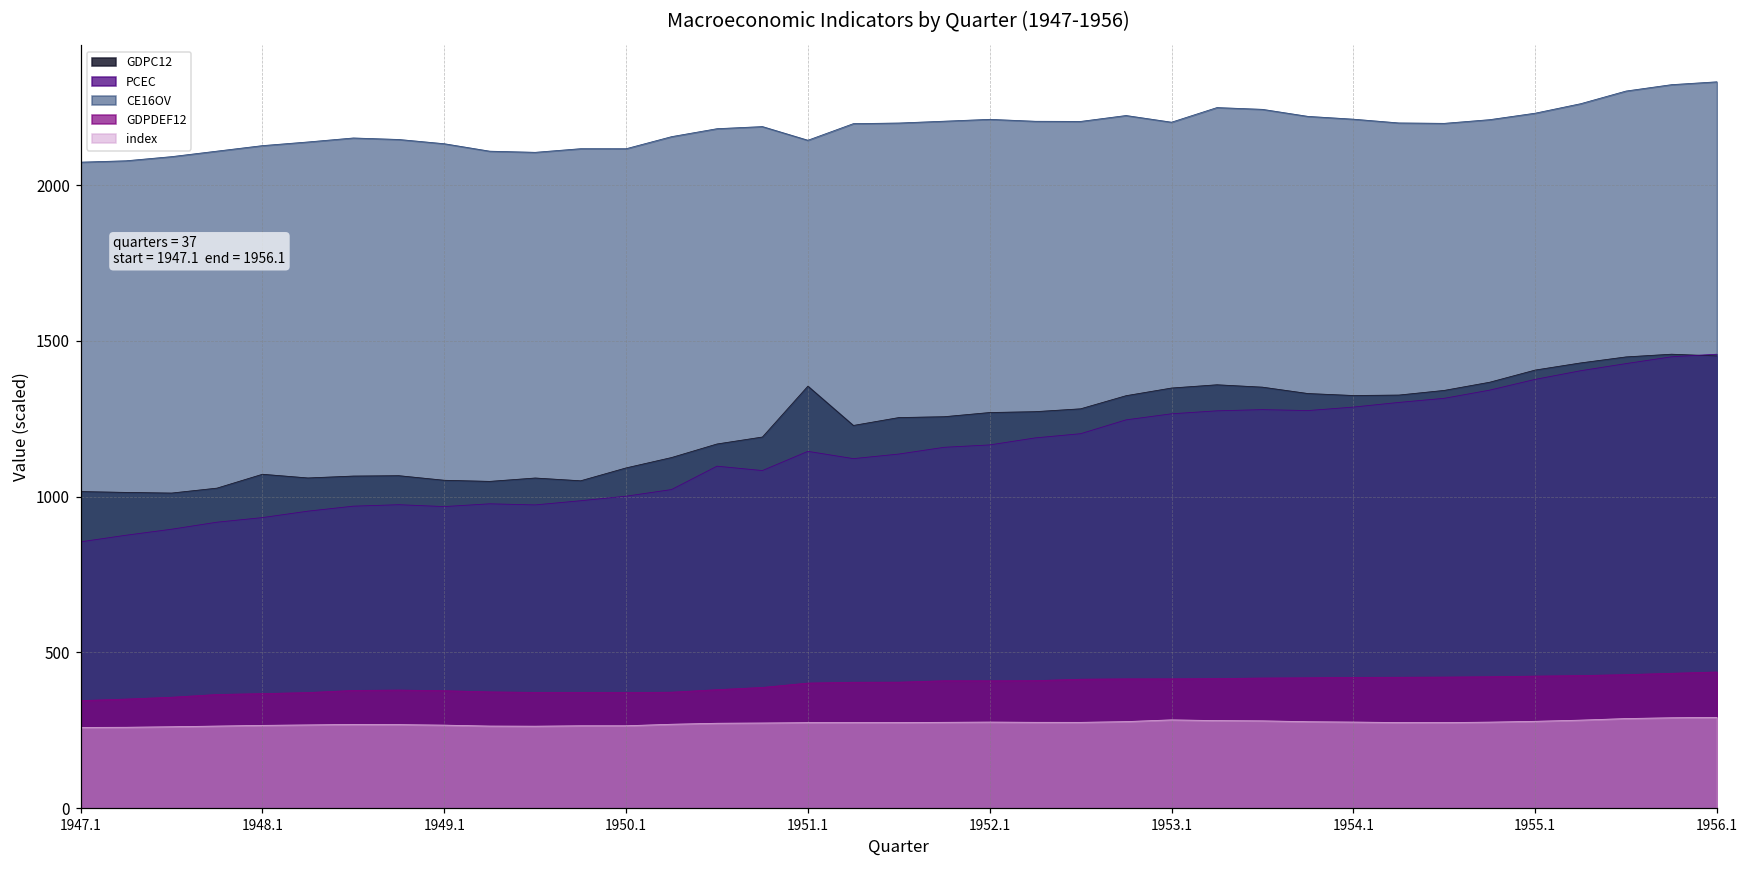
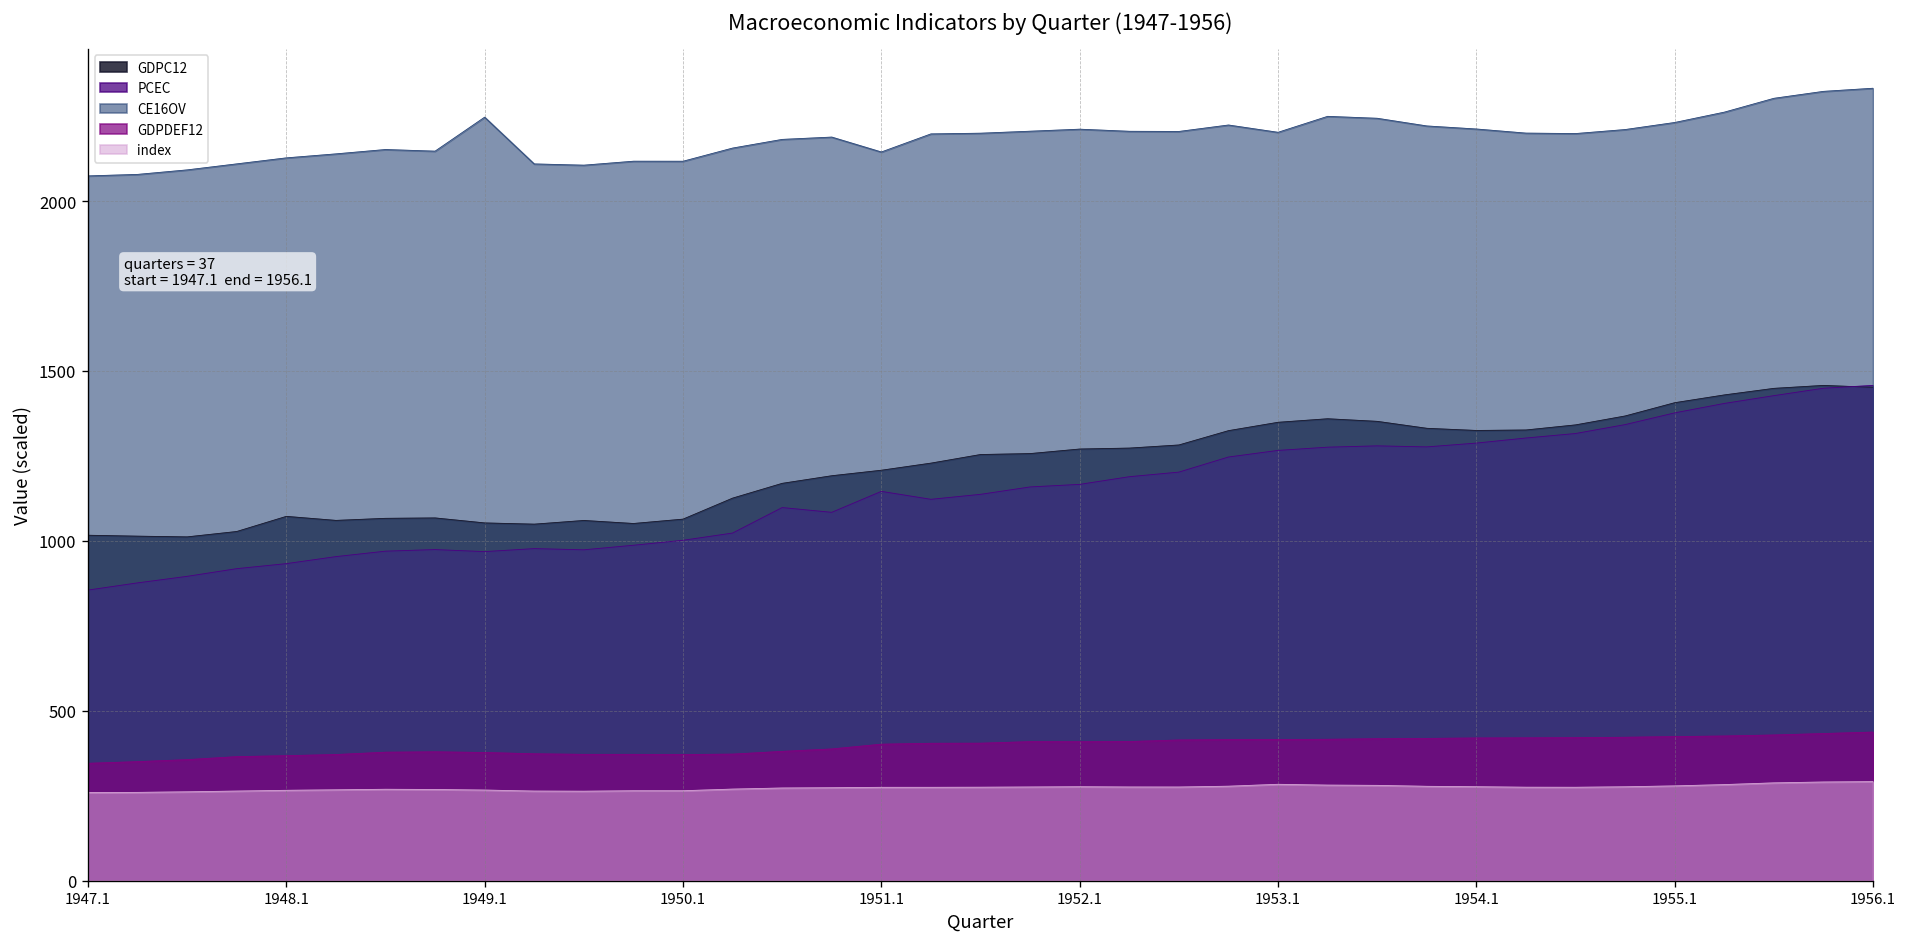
CE16OV, 1949.1: 2130 -> 2250
GDPC12, 1950.1: 1090 -> 1060
GDPC12, 1951.1: 1350 -> 1210
